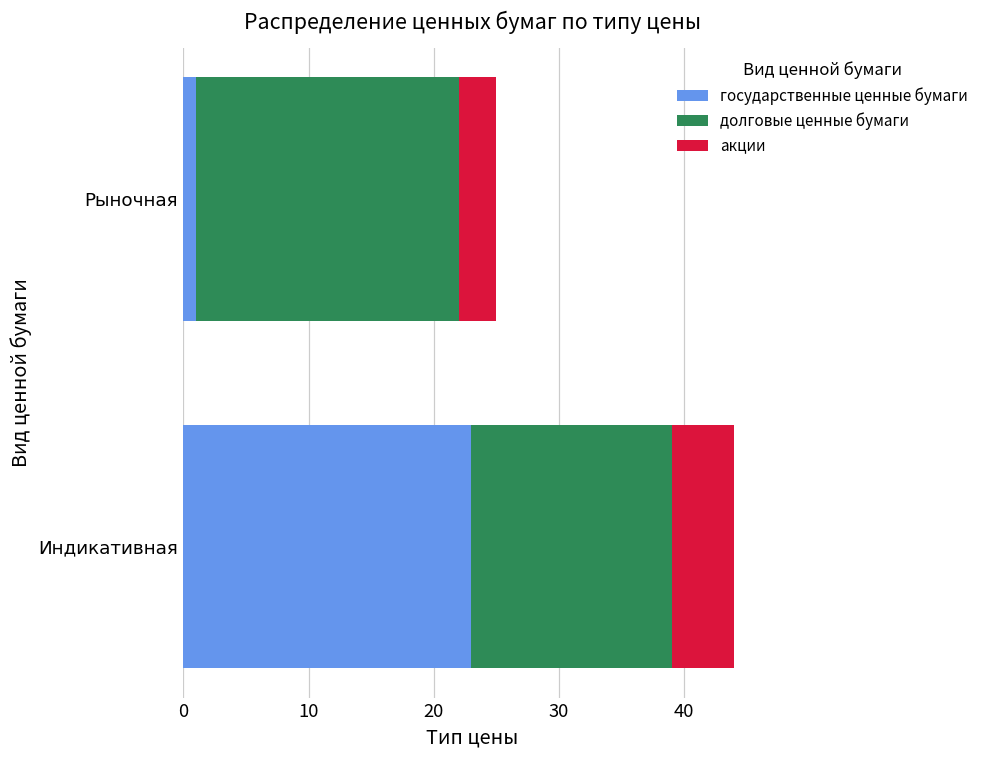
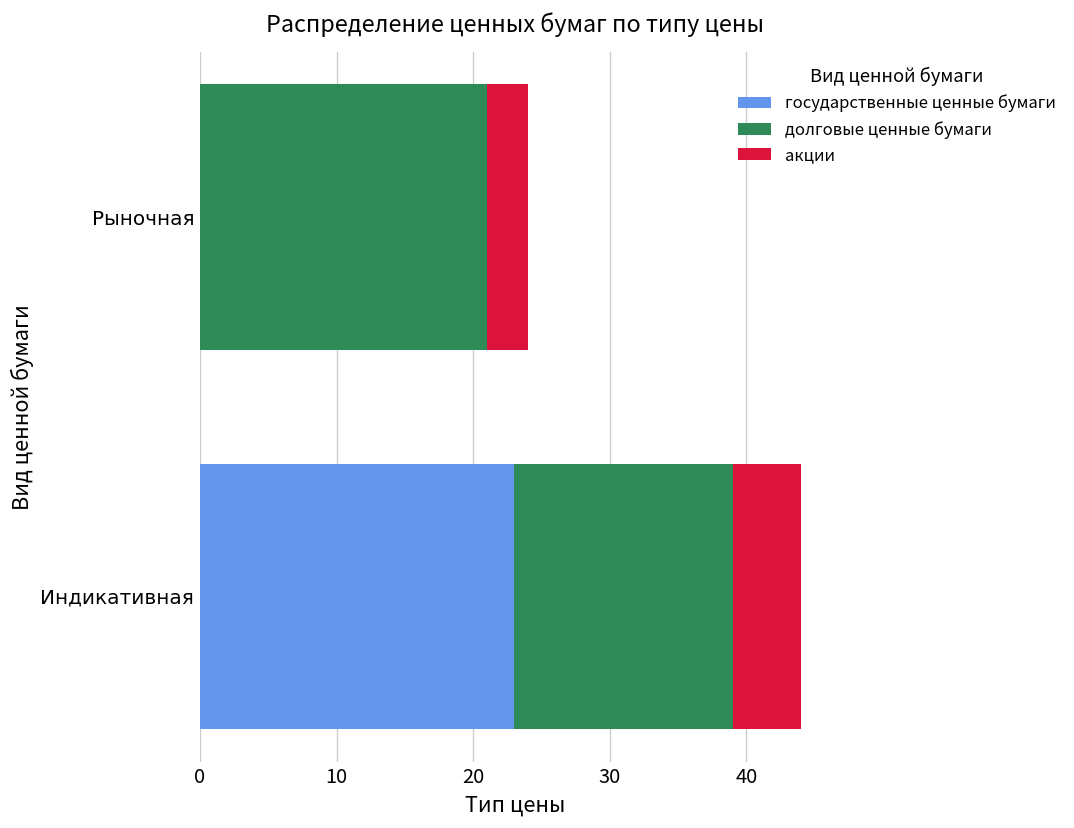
государственные ценные бумаги, Рыночная: 1 -> 0
